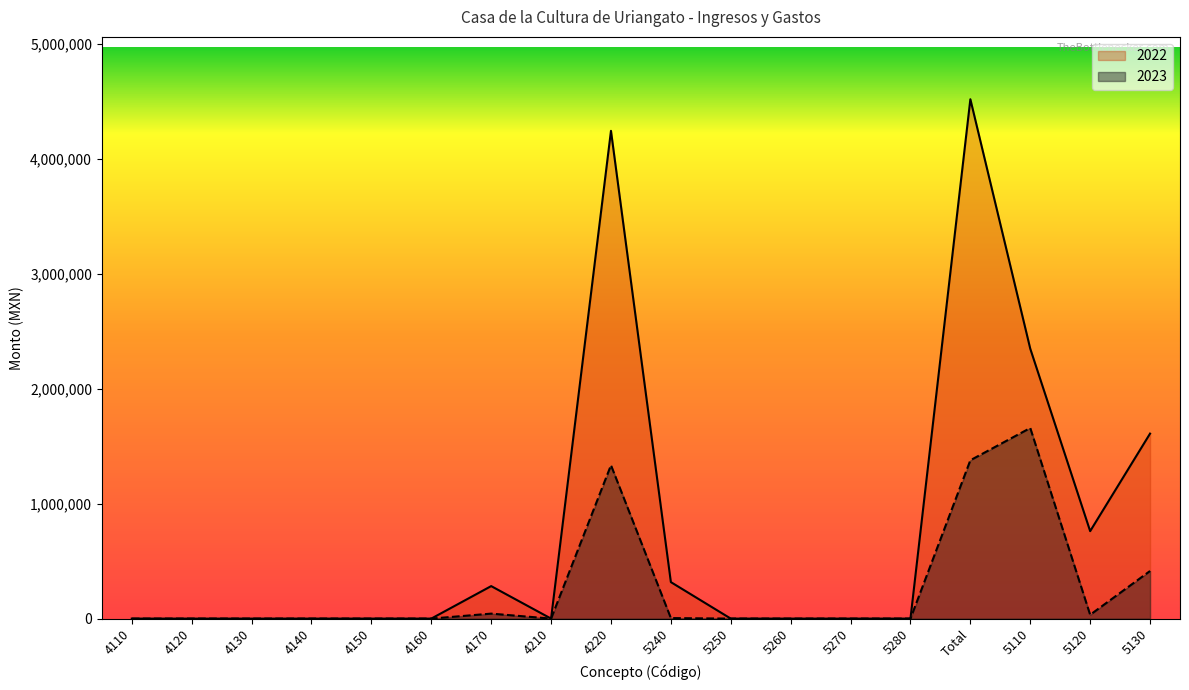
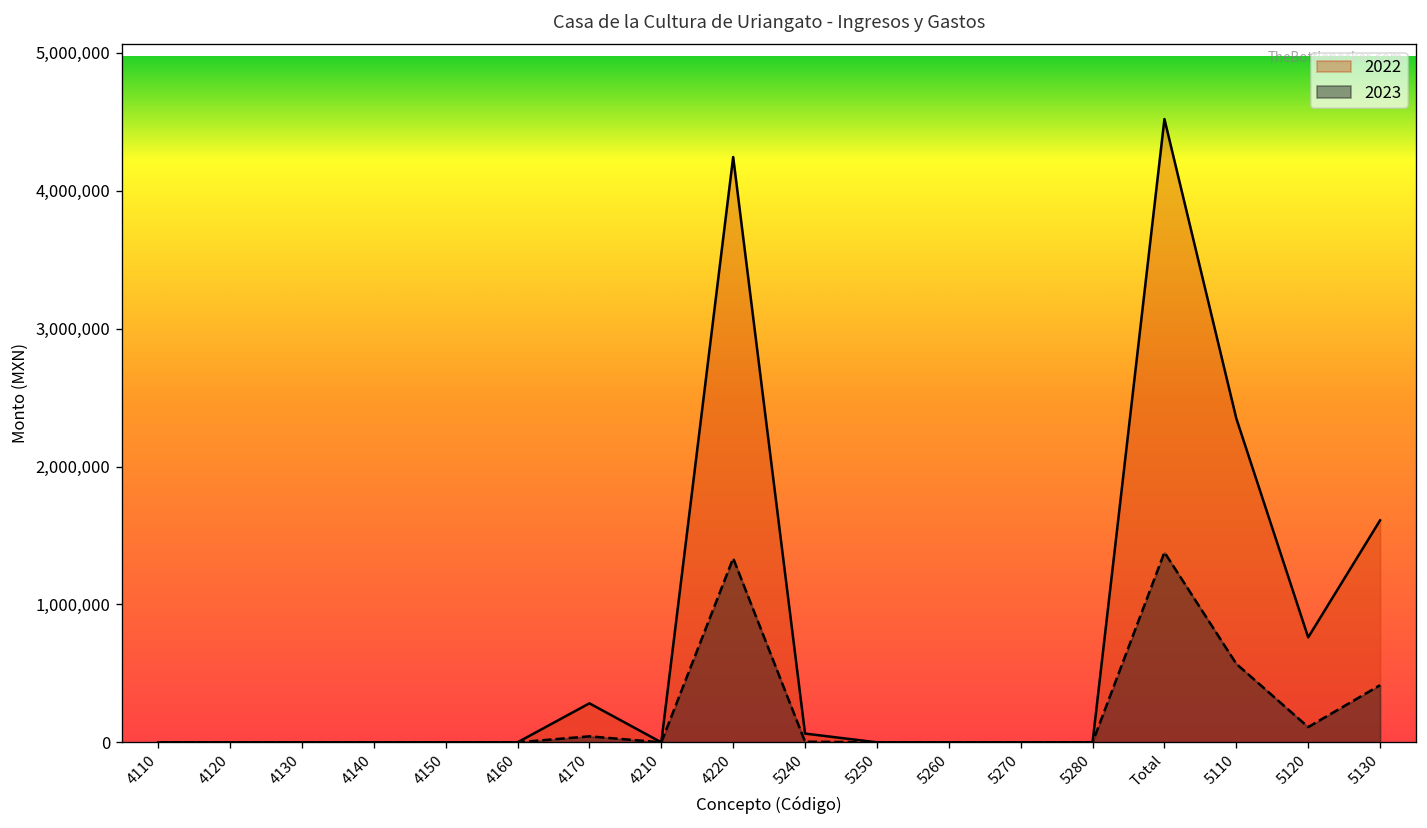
2022, 5240: 320,000 -> 60,000
2023, 5110: 1,660,000 -> 570,000
2023, 5120: 30,000 -> 110,000
